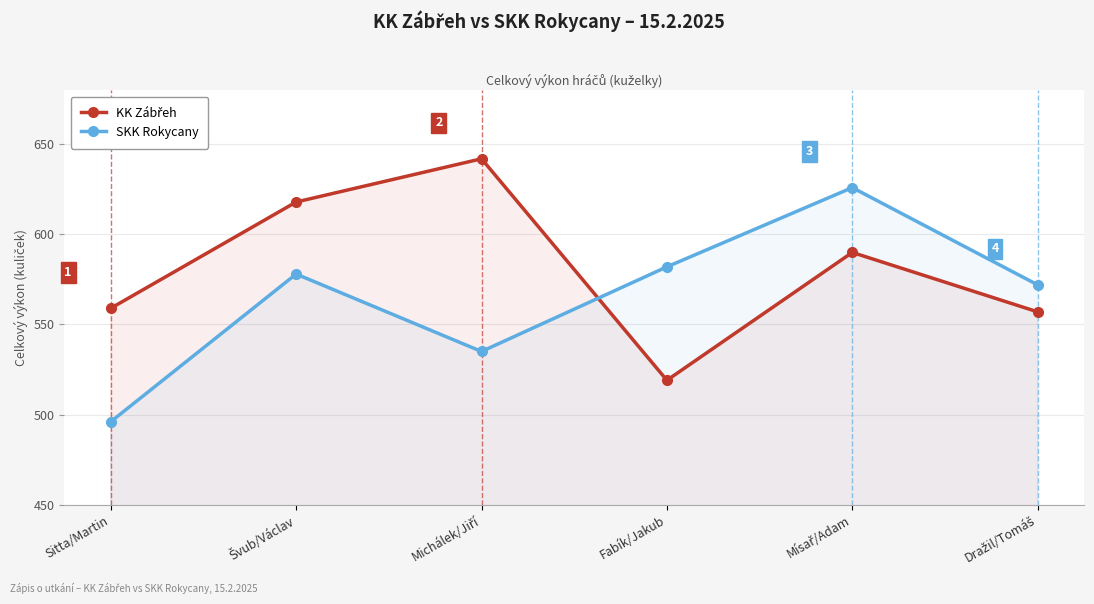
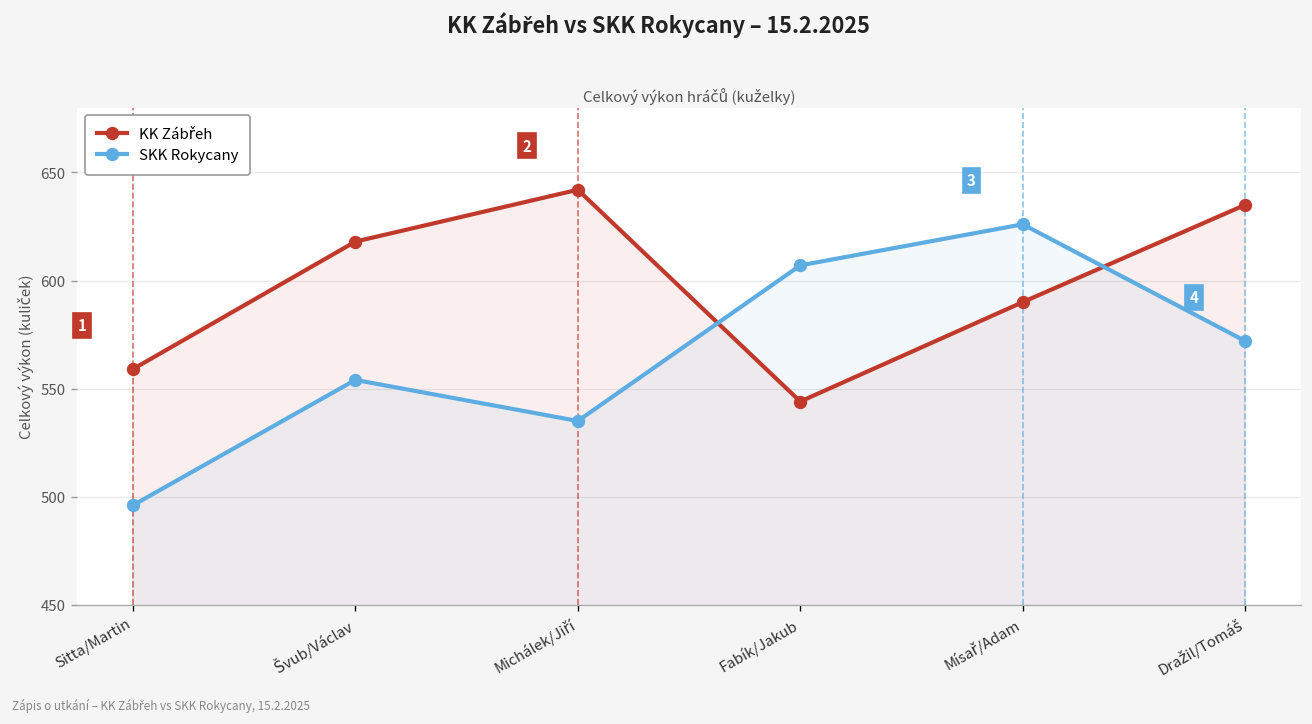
SKK Rokycany, Švub/Václav: 578 -> 554
KK Zábřeh, Fabík/Jakub: 519 -> 544
SKK Rokycany, Fabík/Jakub: 582 -> 607
KK Zábřeh, Dražil/Tomáš: 557 -> 635
